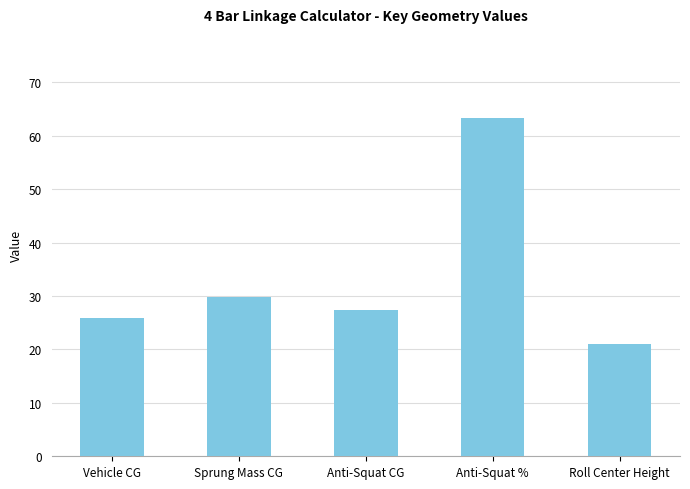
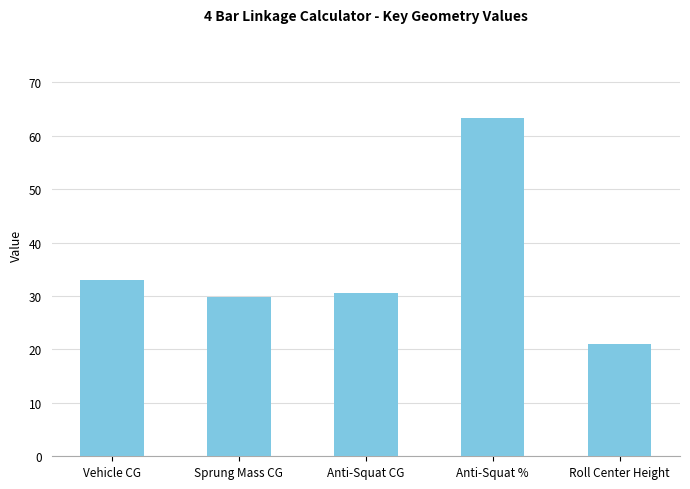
Vehicle CG: 26 -> 33
Anti-Squat CG: 27 -> 31
